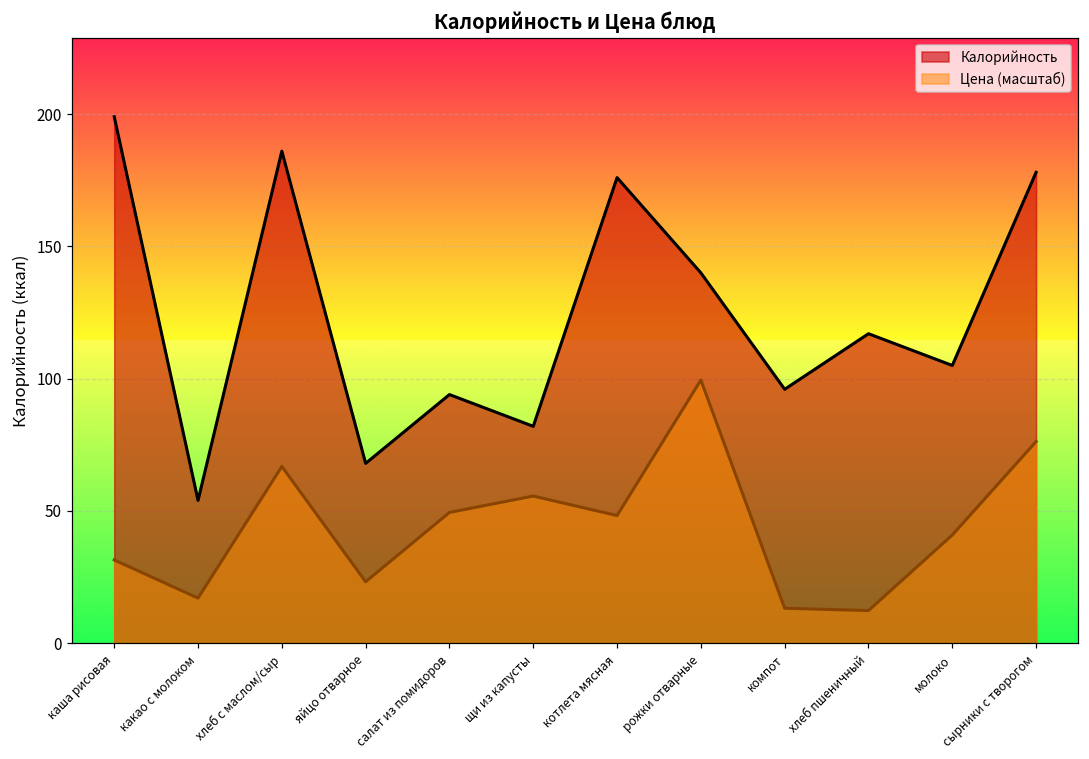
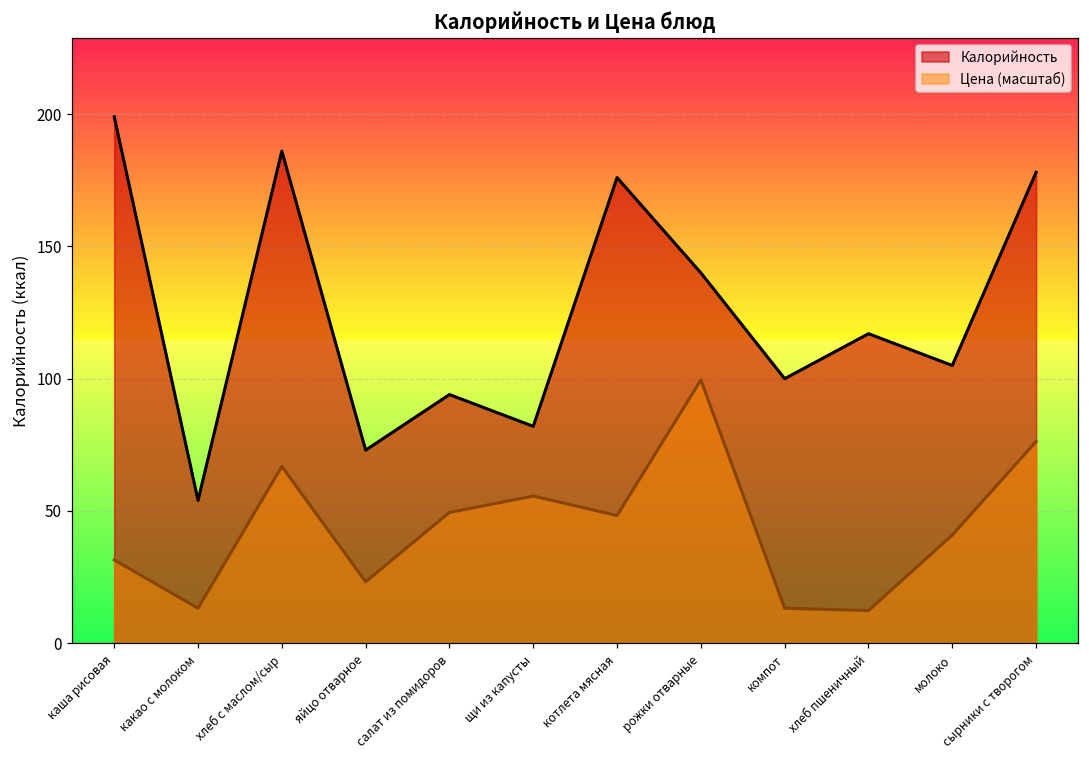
Цена (масштаб), какао с молоком: 17 -> 13
Калорийность, яйцо отварное: 68 -> 73
Калорийность, компот: 96 -> 100
